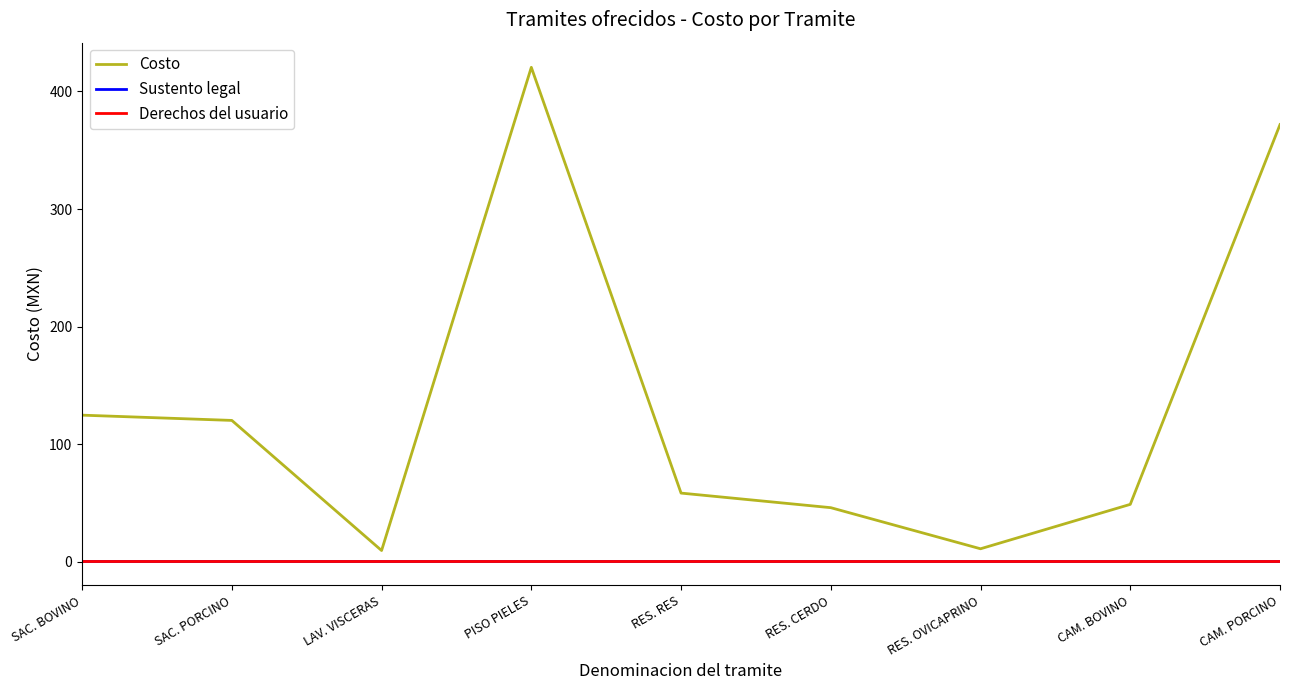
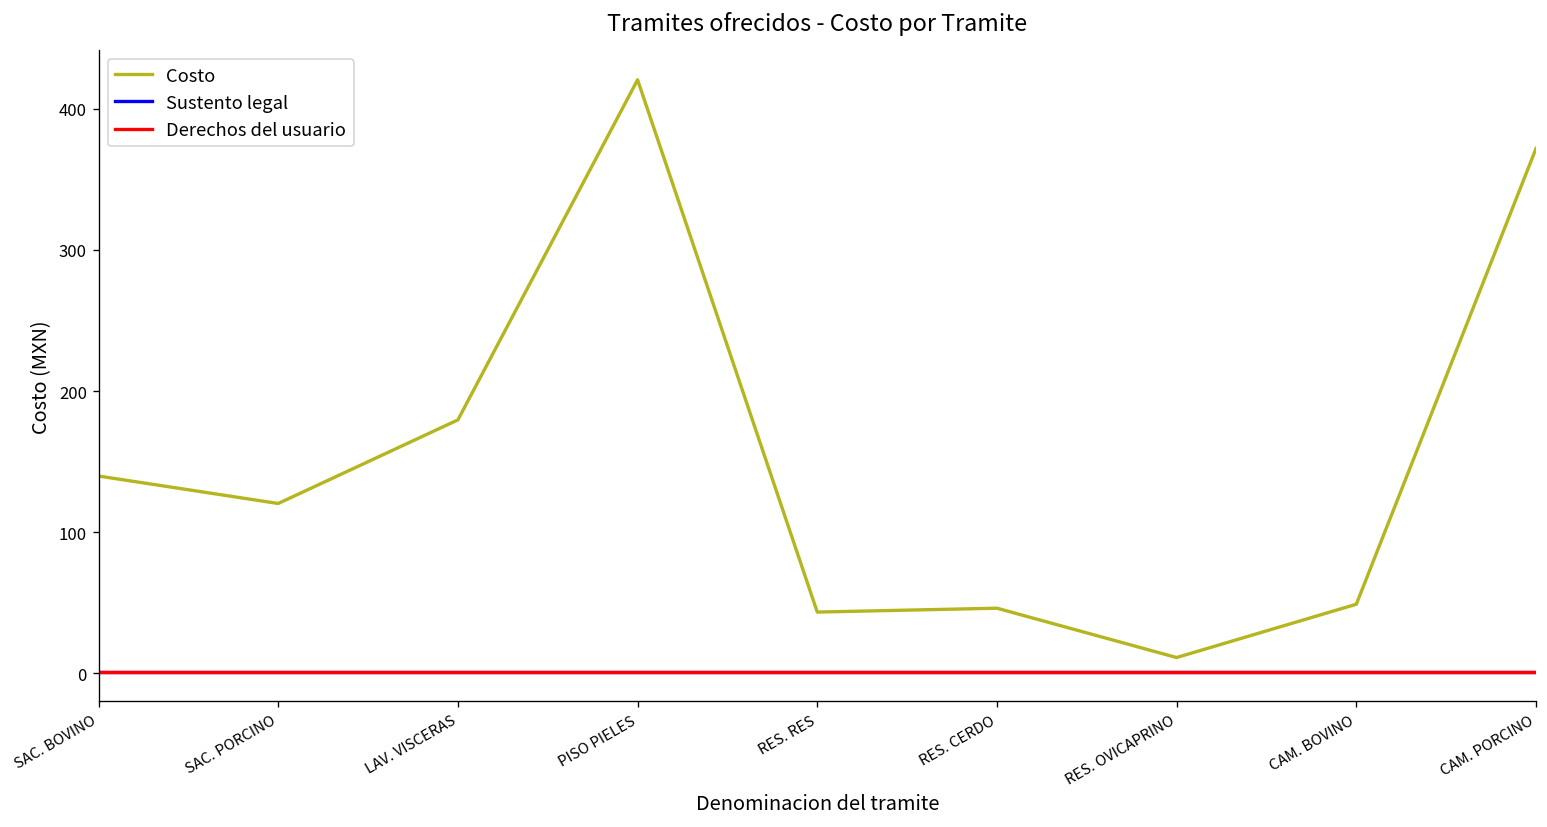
Costo, SAC. BOVINO: 125 -> 140
Costo, LAV. VISCERAS: 10 -> 180
Costo, RES. RES: 59 -> 43
